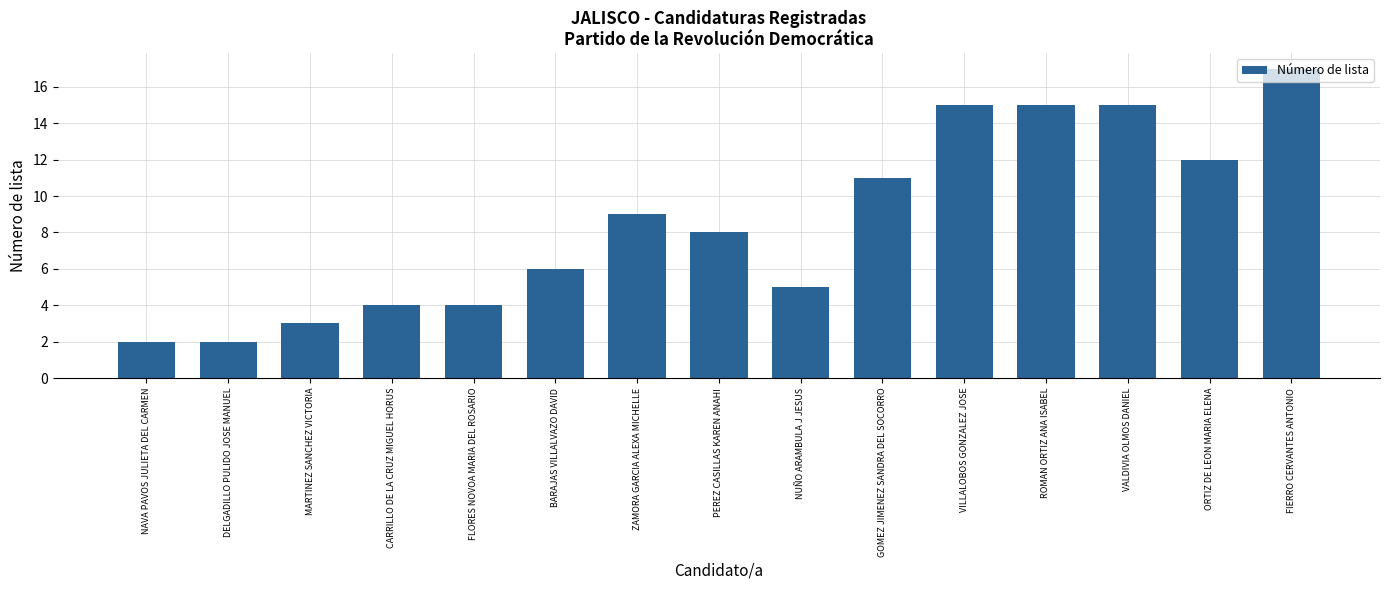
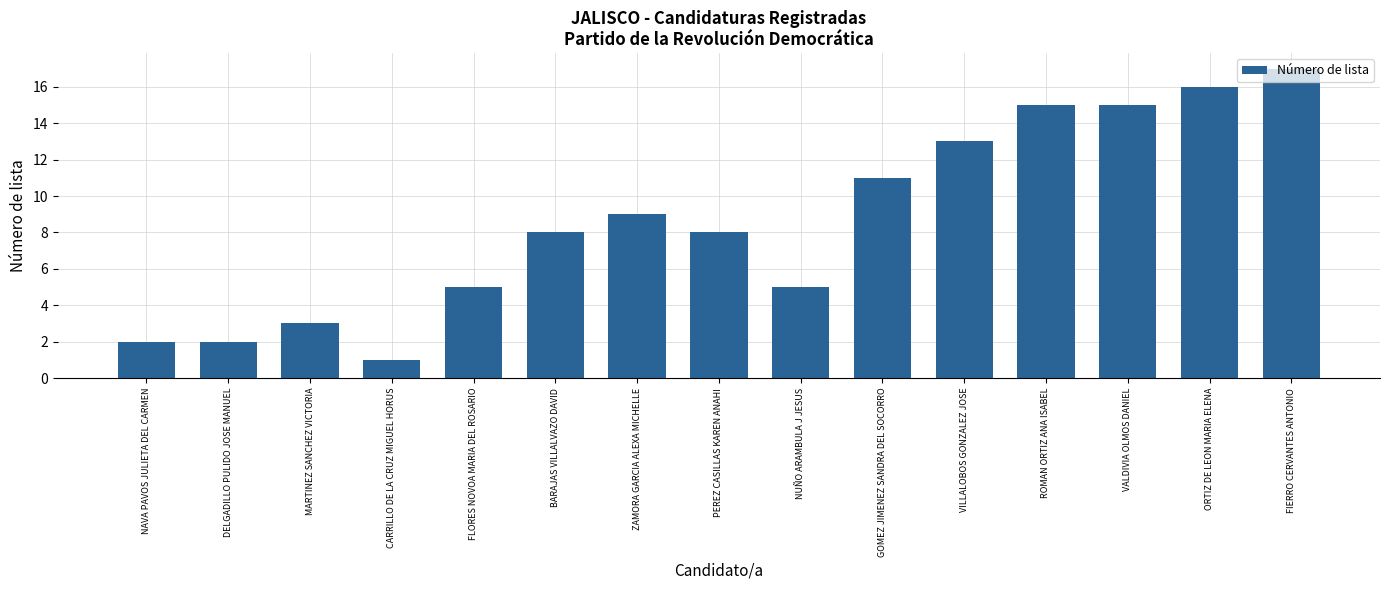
CARRILLO DE LA CRUZ MIGUEL HORUS: 4 -> 1
FLORES NOVOA MARIA DEL ROSARIO: 4 -> 5
BARAJAS VILLALVAZO DAVID: 6 -> 8
VILLALOBOS GONZALEZ JOSE: 15 -> 13
ORTIZ DE LEON MARIA ELENA: 12 -> 16
